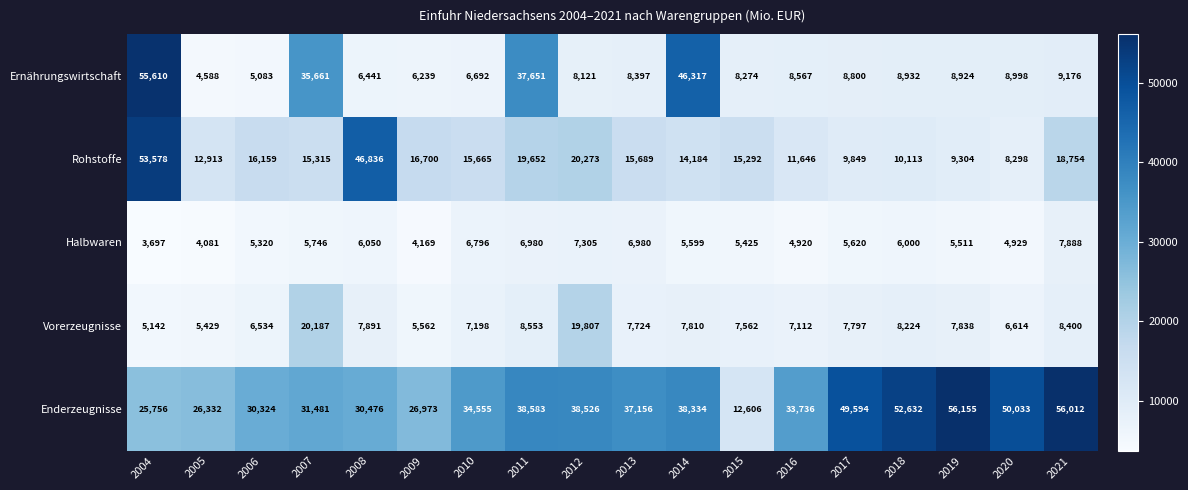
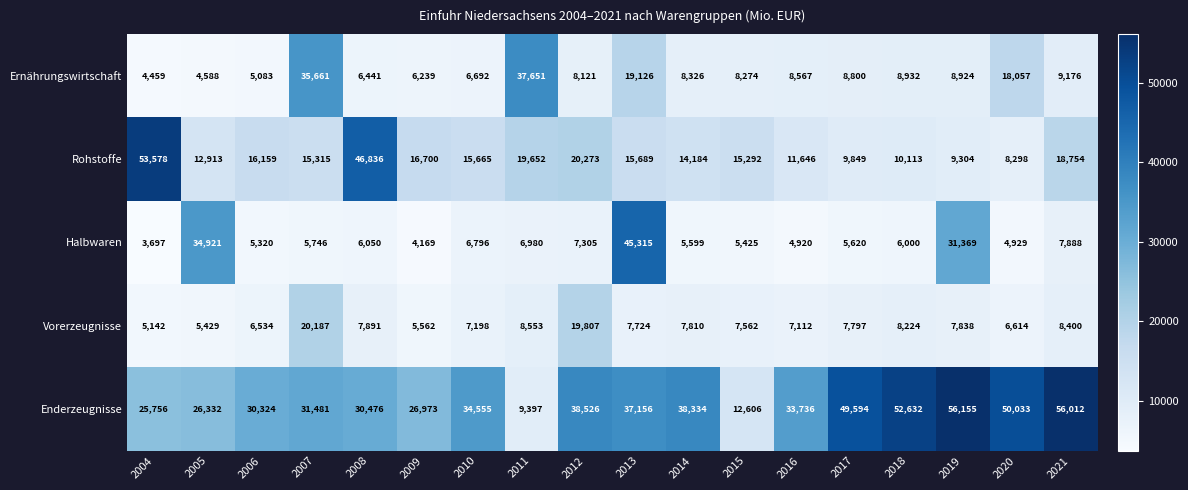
Ernährungswirtschaft, 2004: 55,610 -> 4,459
Ernährungswirtschaft, 2013: 8,397 -> 19,126
Ernährungswirtschaft, 2014: 46,317 -> 8,326
Ernährungswirtschaft, 2020: 8,998 -> 18,057
Halbwaren, 2005: 4,081 -> 34,921
Halbwaren, 2013: 6,980 -> 45,315
Halbwaren, 2019: 5,511 -> 31,369
Enderzeugnisse, 2011: 38,583 -> 9,397
